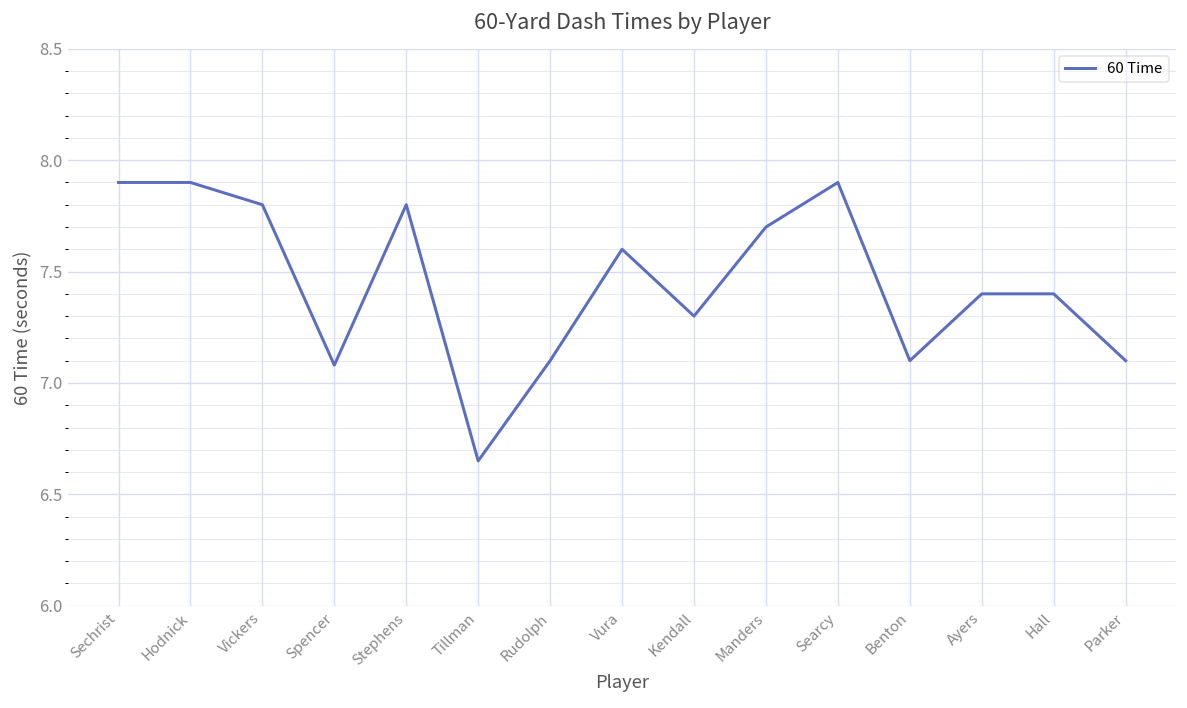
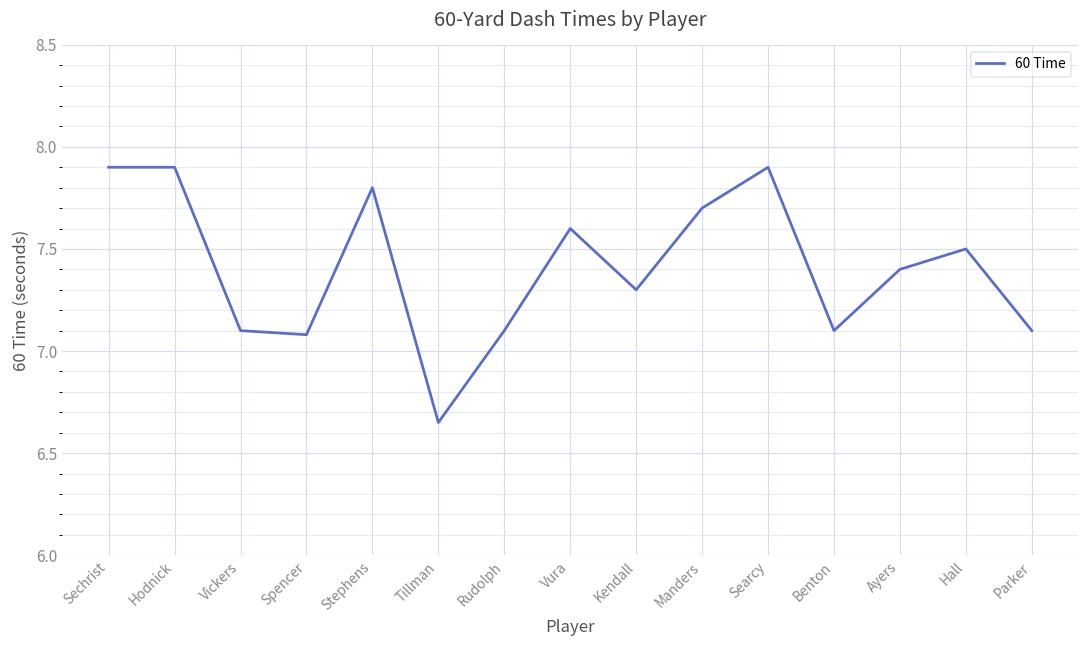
Vickers: 7.8 -> 7.1
Hall: 7.4 -> 7.5
